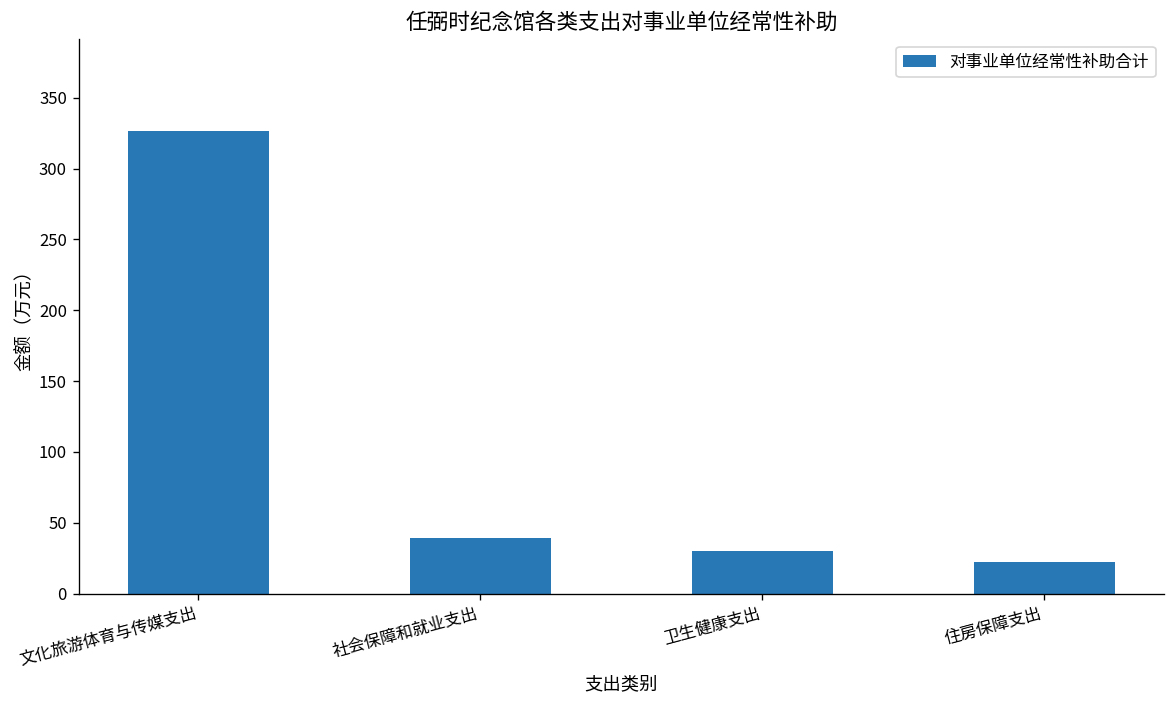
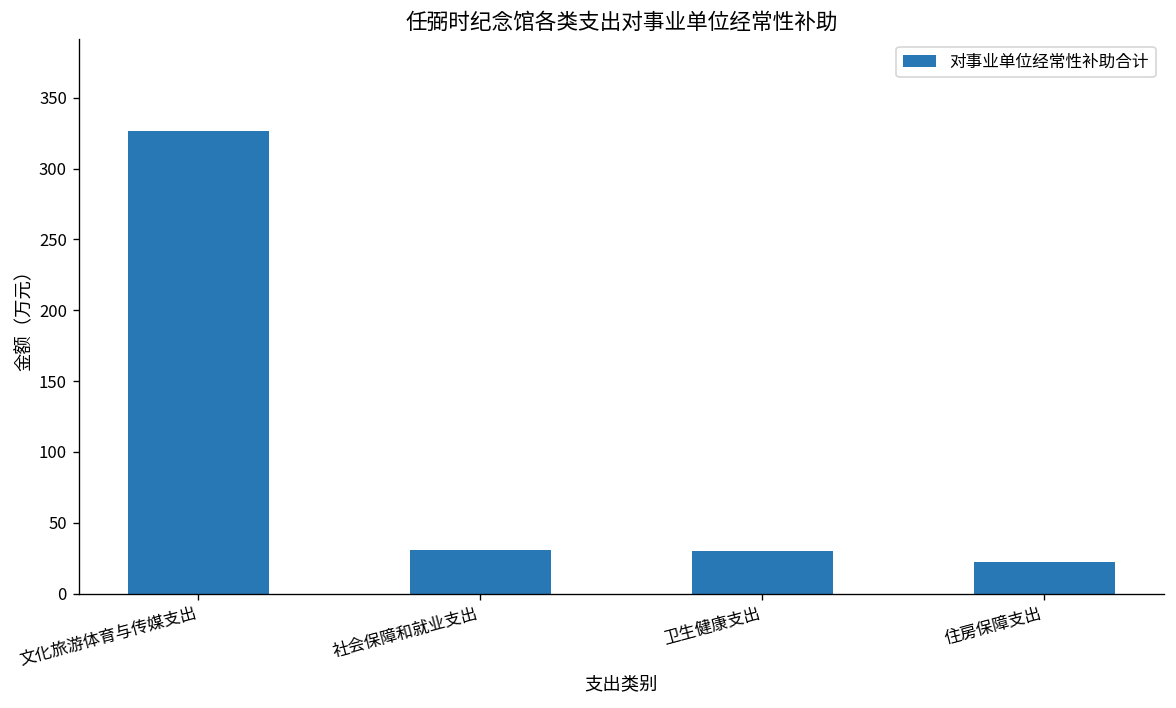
社会保障和就业支出: 39 -> 31
